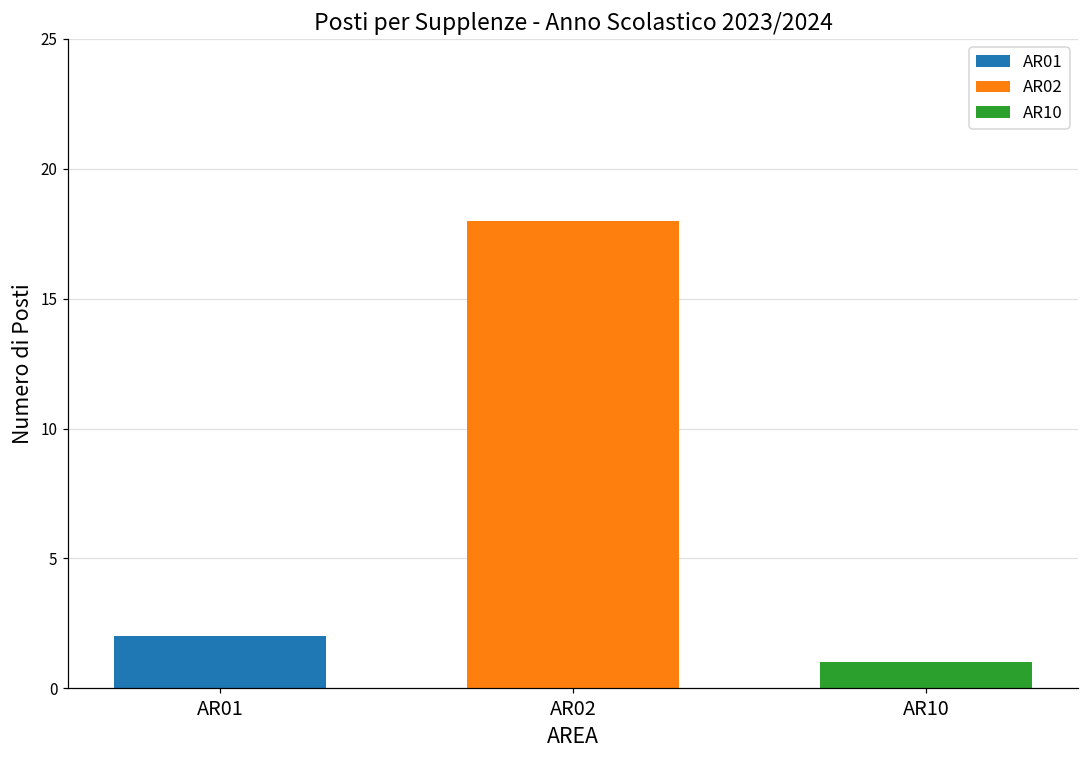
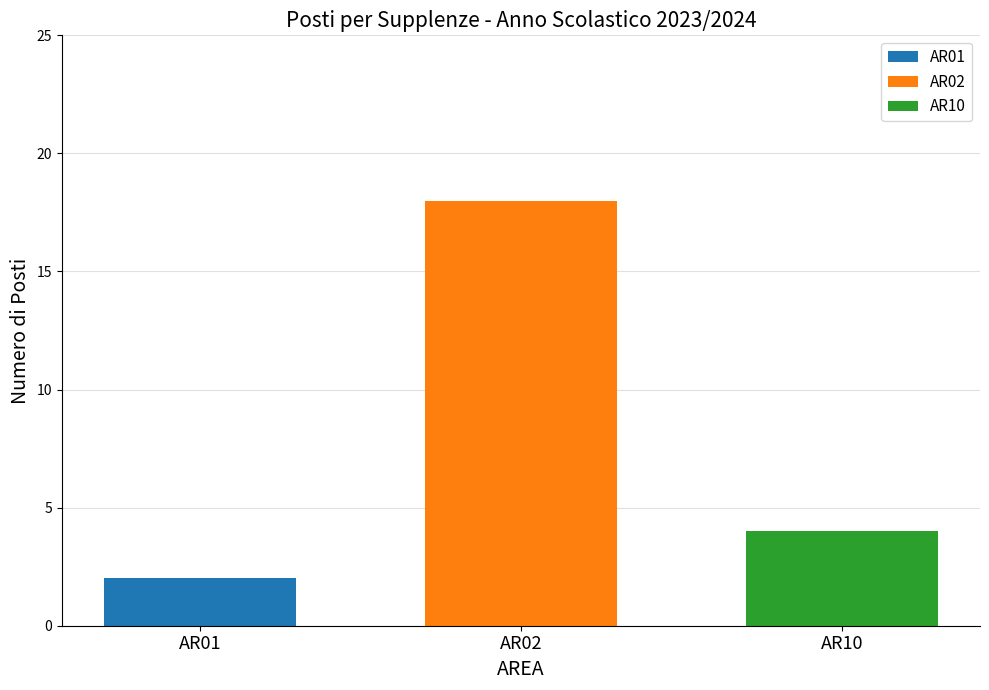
AR10: 1 -> 4
